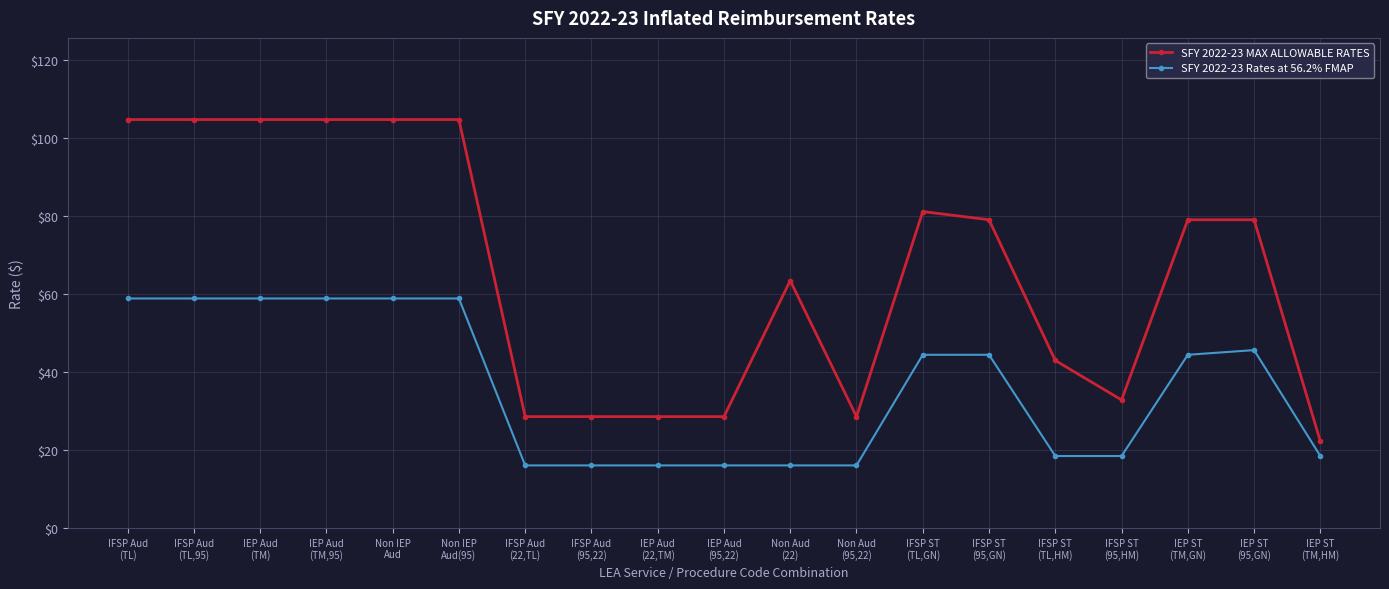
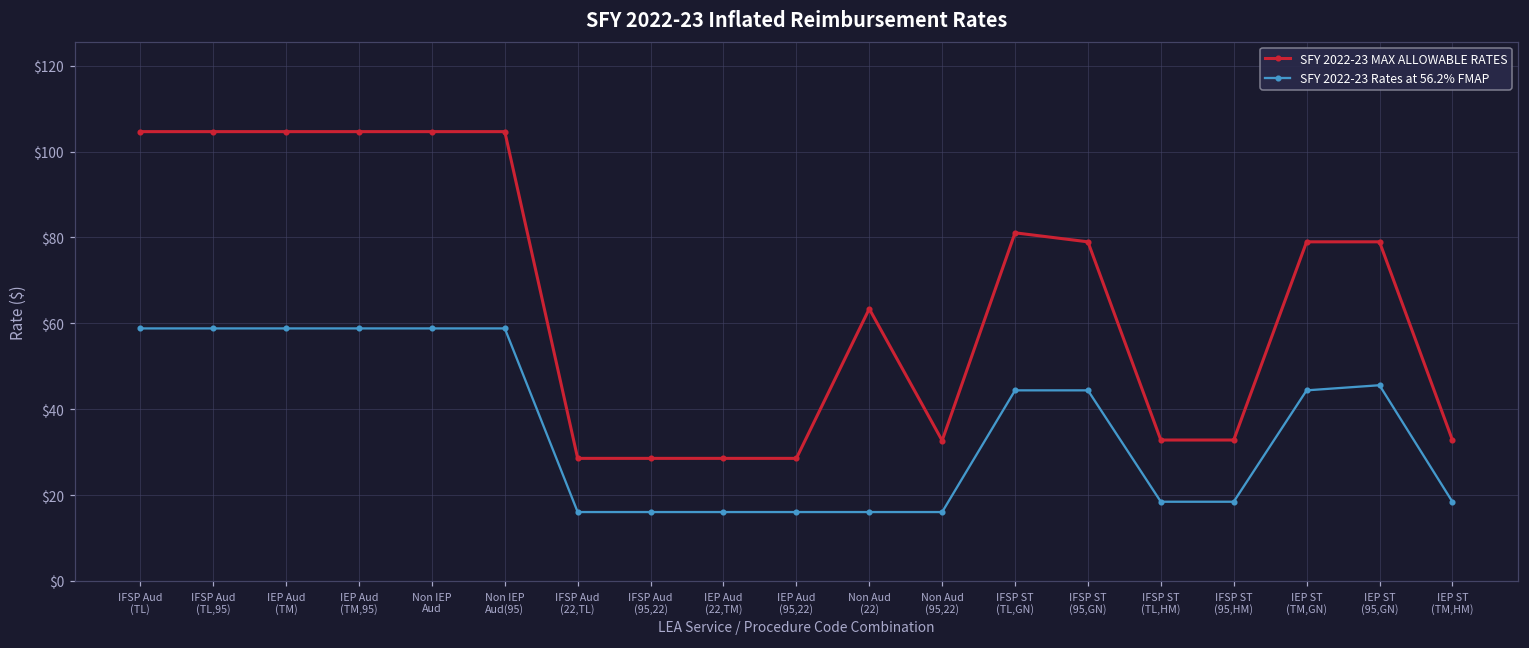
SFY 2022-23 MAX ALLOWABLE RATES, Non Aud (95,22): $29 -> $33
SFY 2022-23 MAX ALLOWABLE RATES, IFSP ST (TL,HM): $43 -> $33
SFY 2022-23 MAX ALLOWABLE RATES, IEP ST (TM,HM): $22 -> $33
